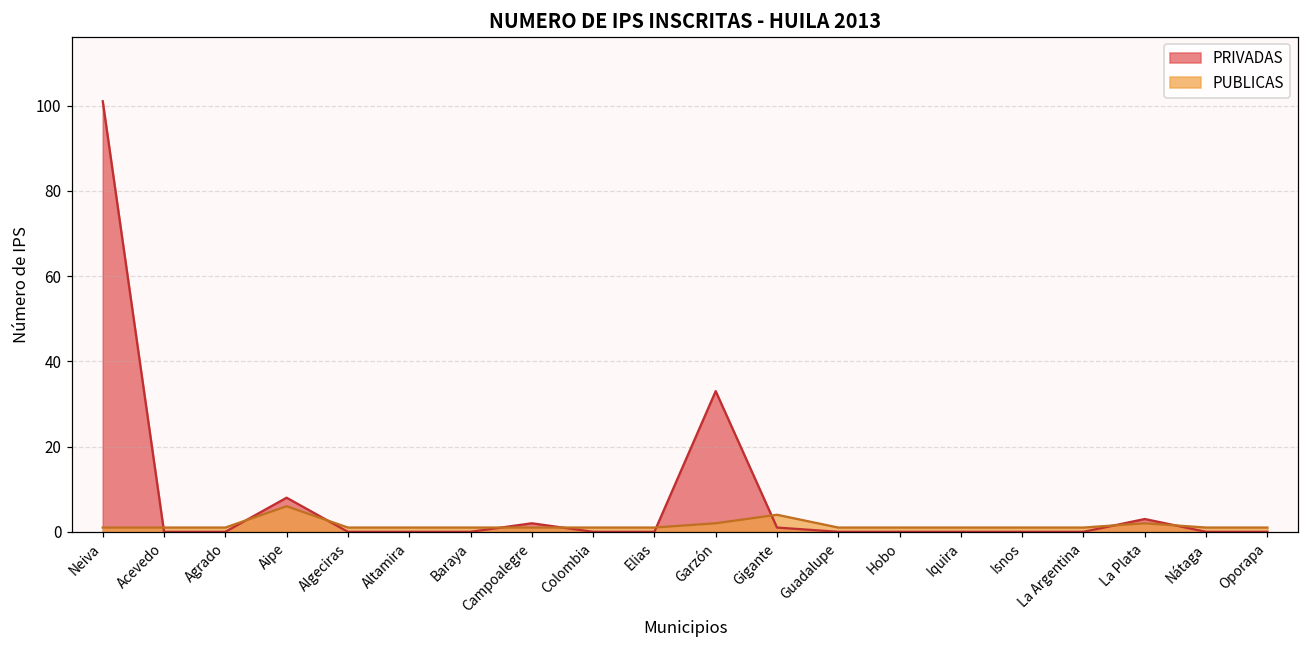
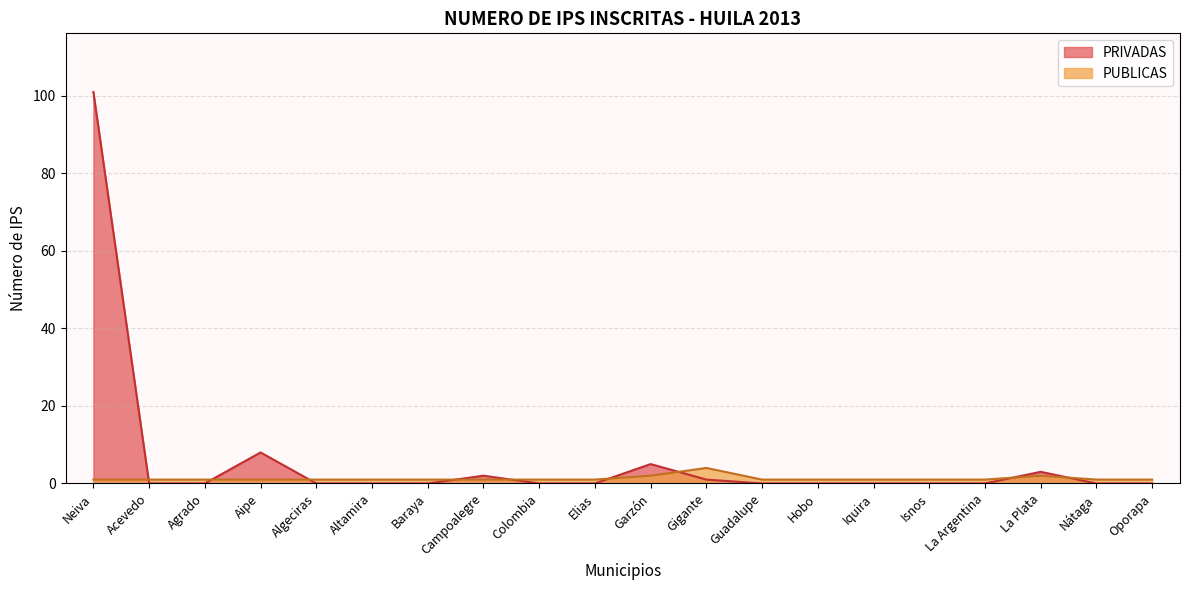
PUBLICAS, Aipe: 6 -> 1
PRIVADAS, Garzón: 33 -> 5
